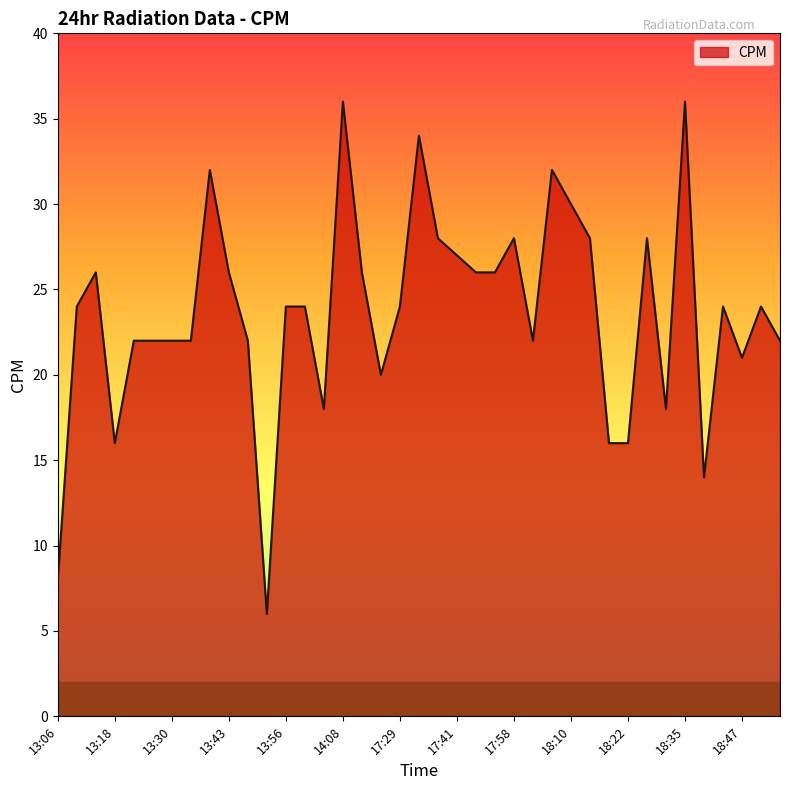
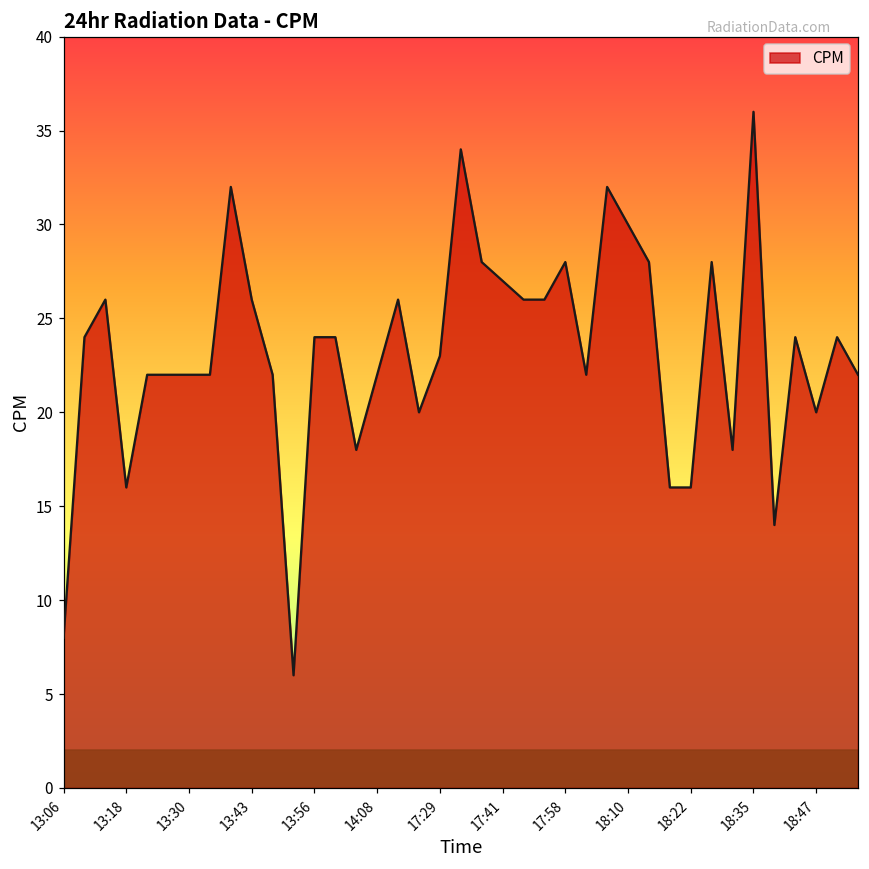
14:08: 36 -> 22
17:29: 24 -> 23
18:47: 21 -> 20
